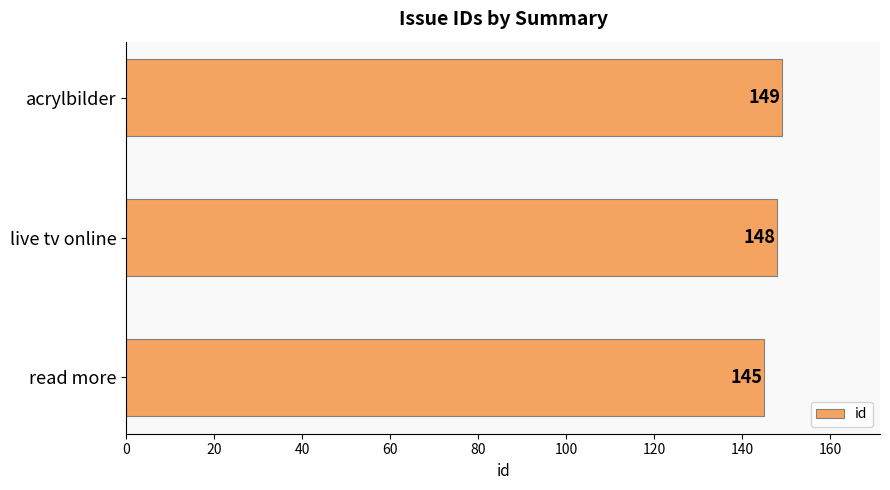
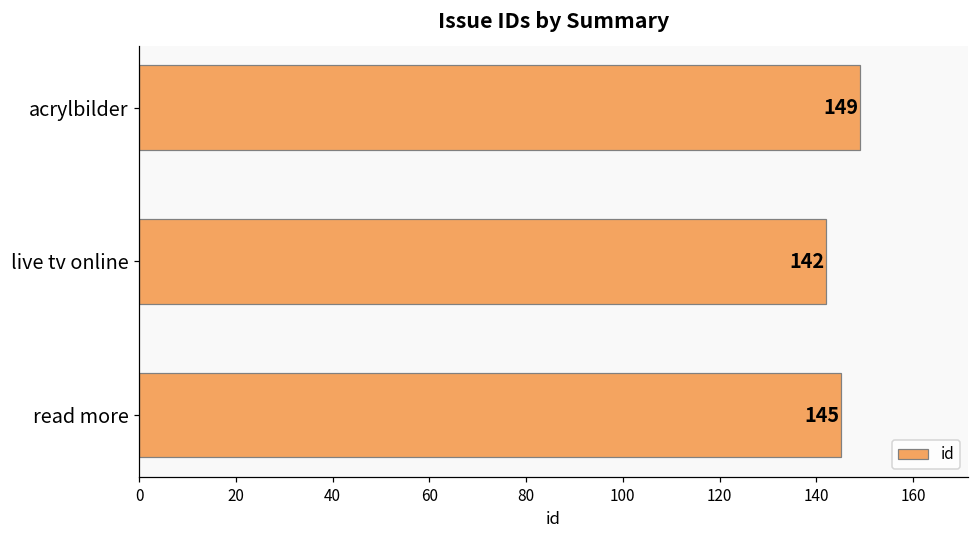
live tv online: 148 -> 142
